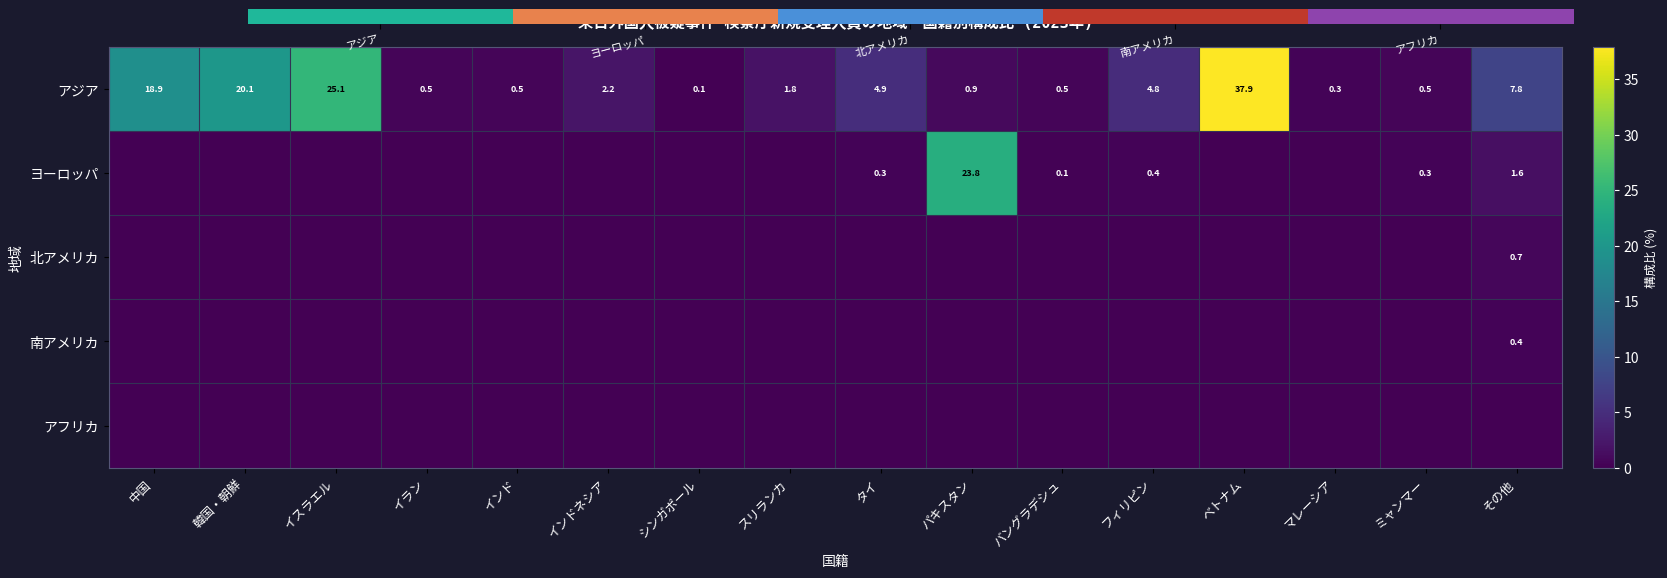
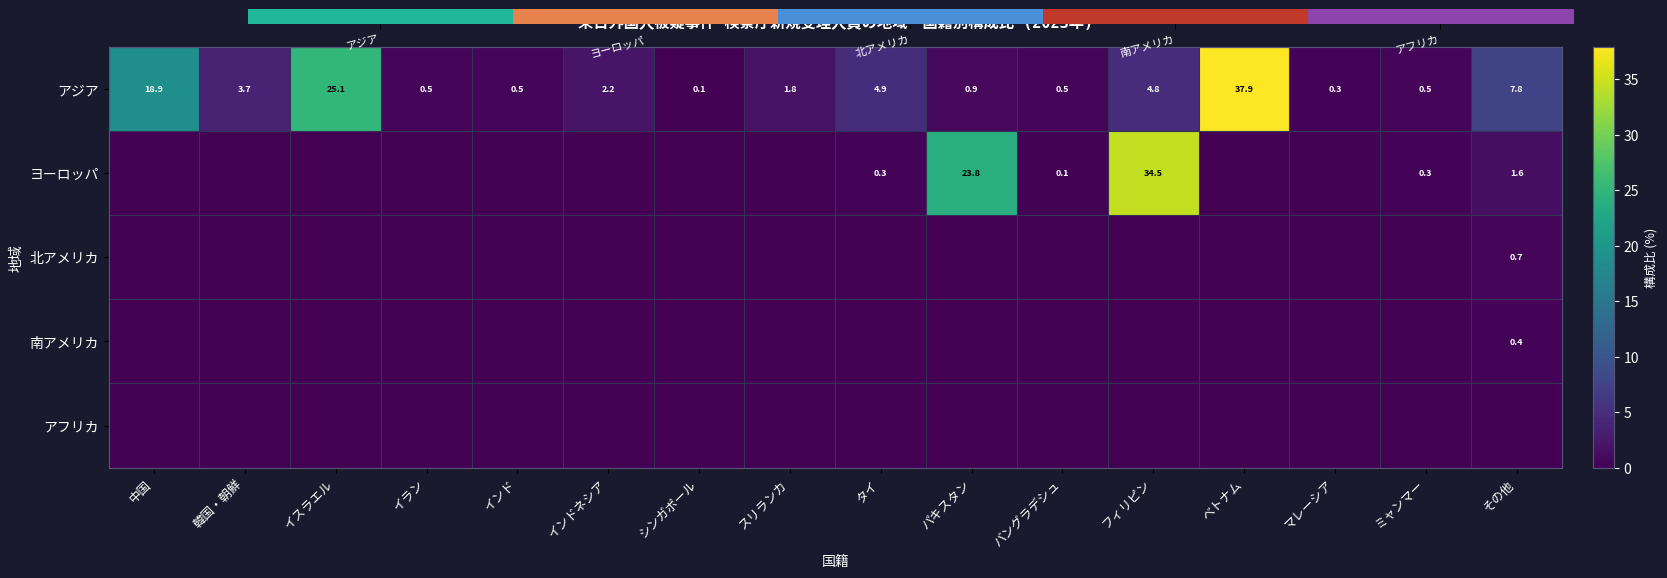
来日外国人被疑事件 検察庁新規受理人員の地域・国籍別構成比 (2023年), アジア, 韓国・朝鮮: 20.1 -> 3.7
来日外国人被疑事件 検察庁新規受理人員の地域・国籍別構成比 (2023年), ヨーロッパ, フィリピン: 0.4 -> 34.5
